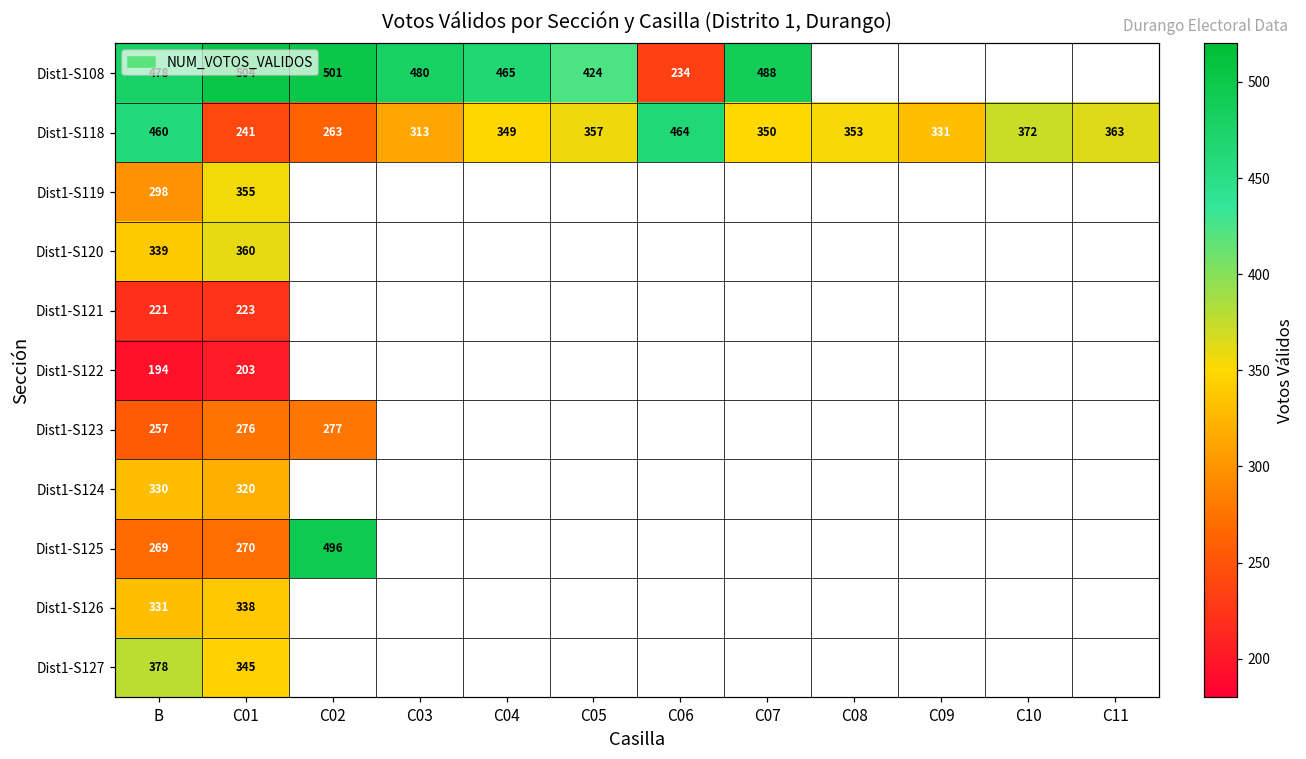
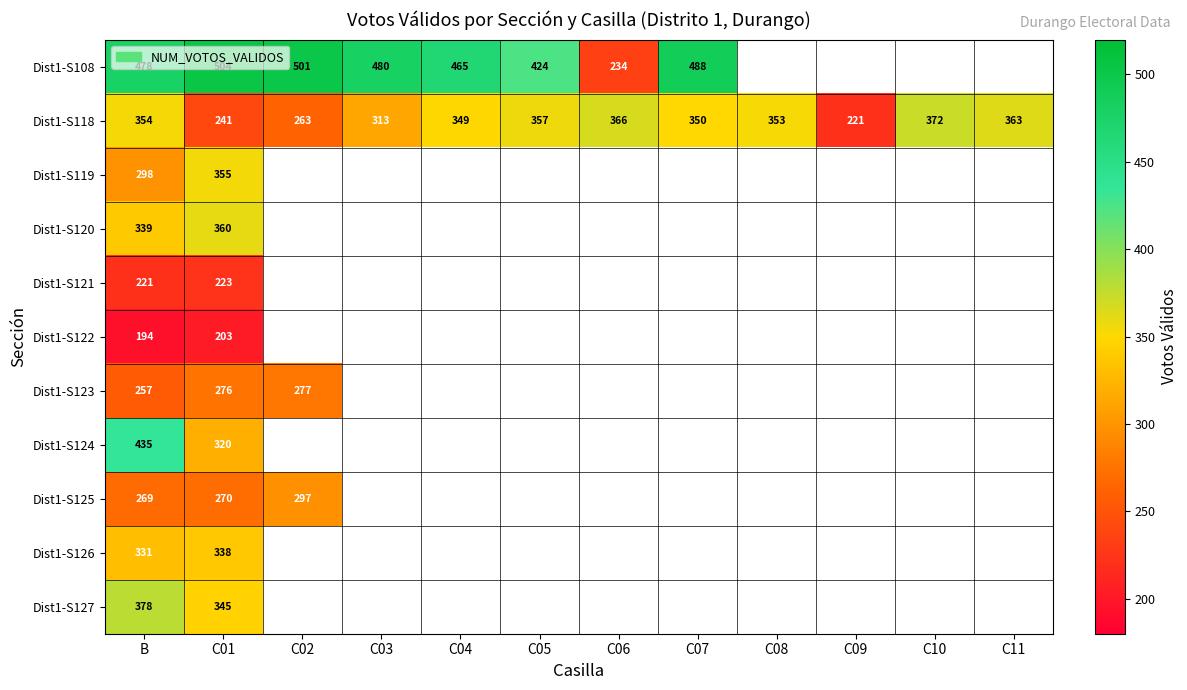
Dist1-S118, B: 460 -> 354
Dist1-S118, C06: 464 -> 366
Dist1-S118, C09: 331 -> 221
Dist1-S124, B: 330 -> 435
Dist1-S125, C02: 496 -> 297
